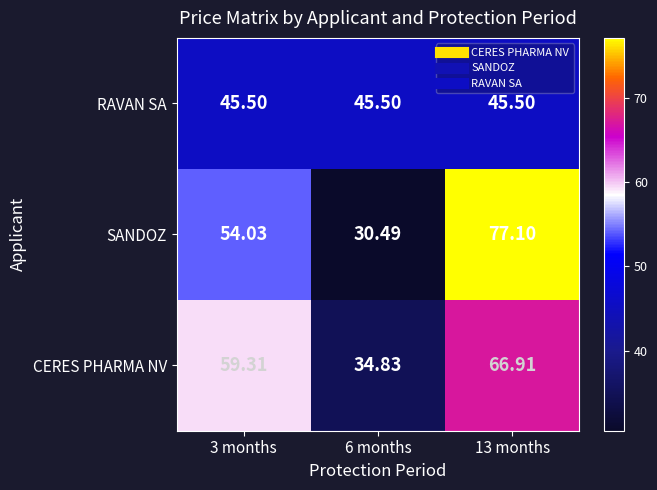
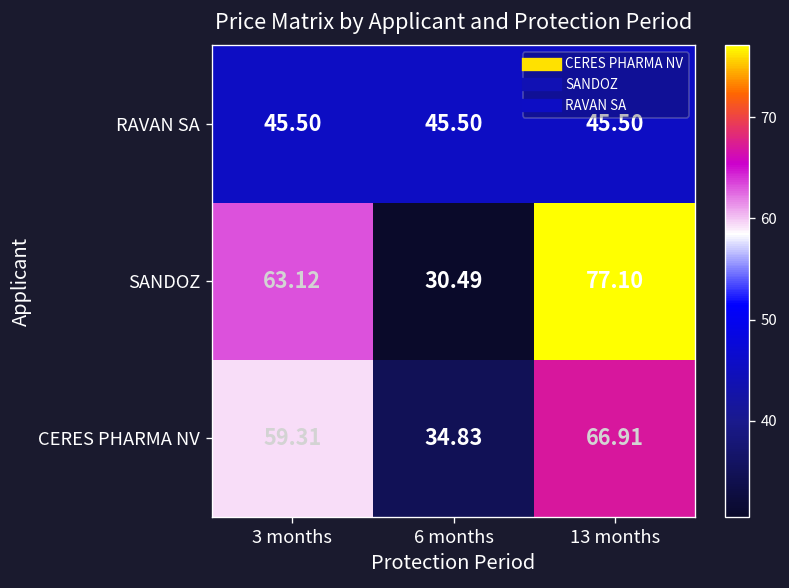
SANDOZ, 3 months: 54.03 -> 63.12
